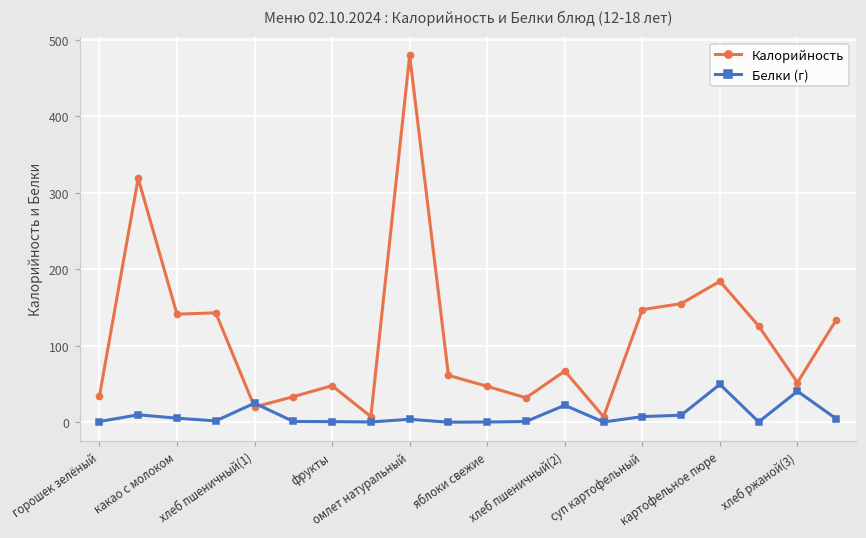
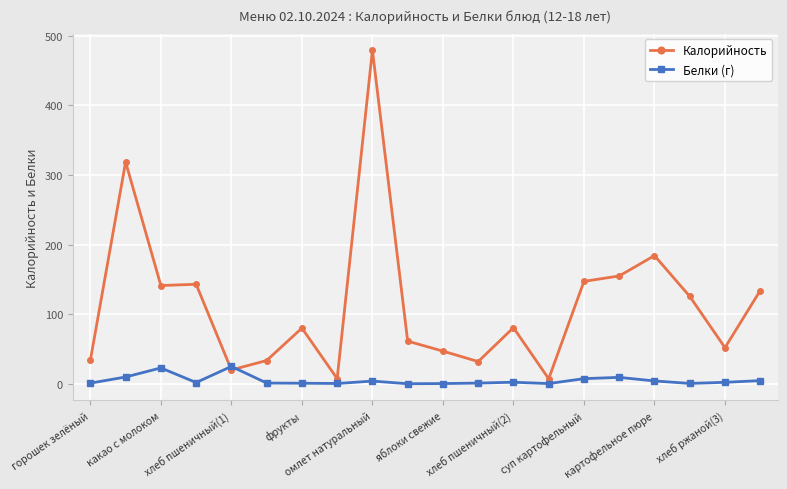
Белки (г), какао с молоком: 10 -> 20
Калорийность, фрукты: 50 -> 80
Калорийность, хлеб пшеничный(2): 70 -> 80
Белки (г), хлеб пшеничный(2): 20 -> 0
Белки (г), картофельное пюре: 50 -> 0
Белки (г), хлеб ржаной(3): 40 -> 0
